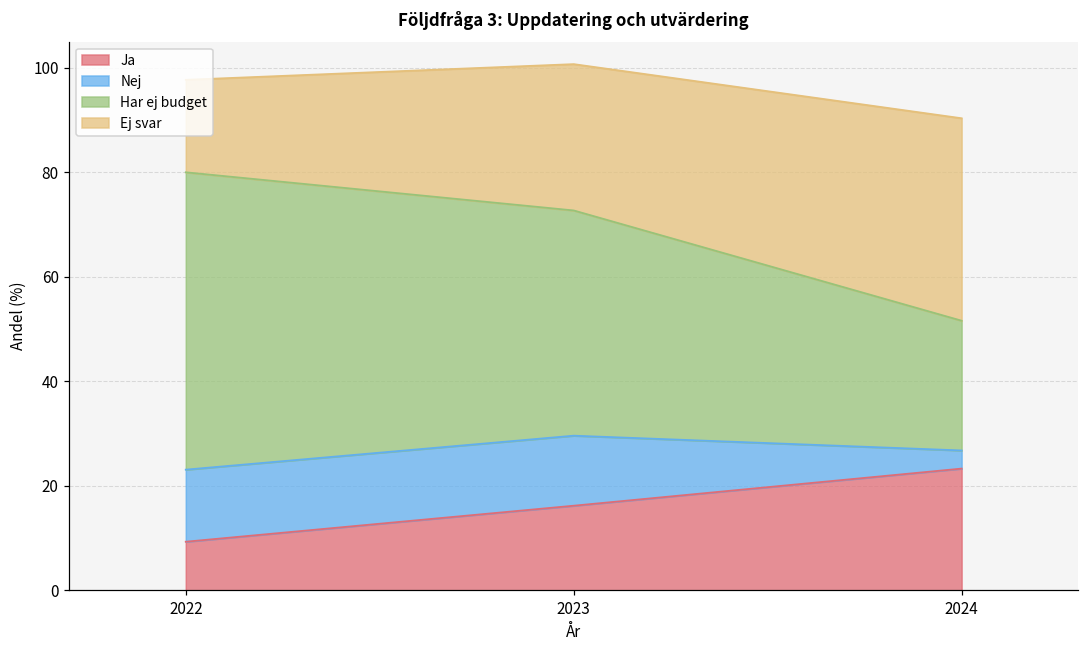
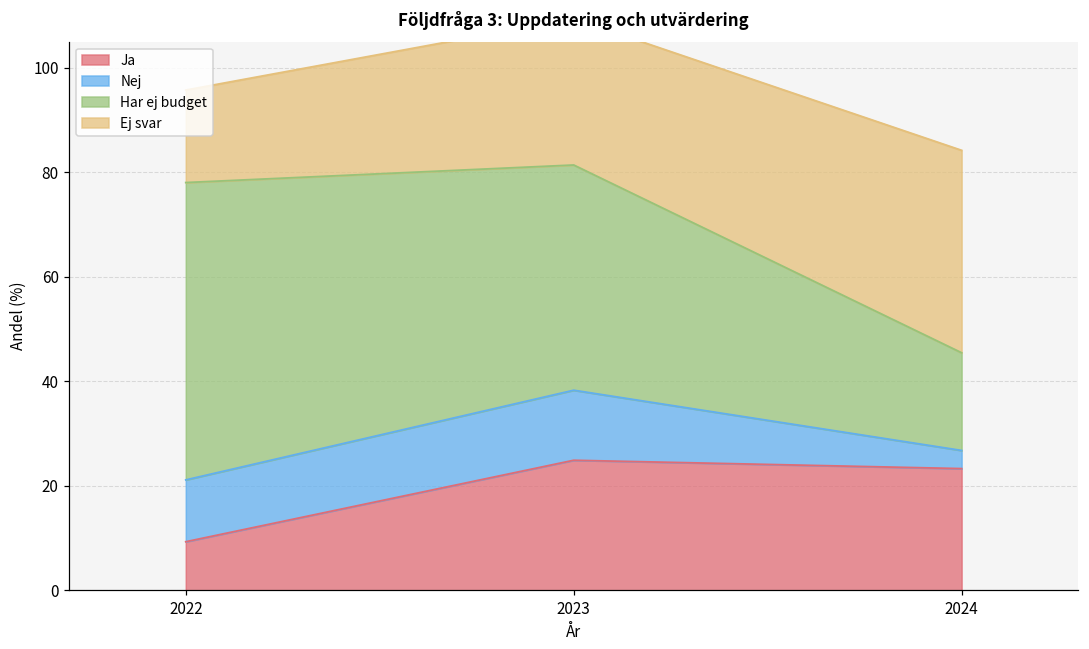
Nej, 2022: 14 -> 12
Ja, 2023: 16 -> 25
Har ej budget, 2024: 25 -> 19
